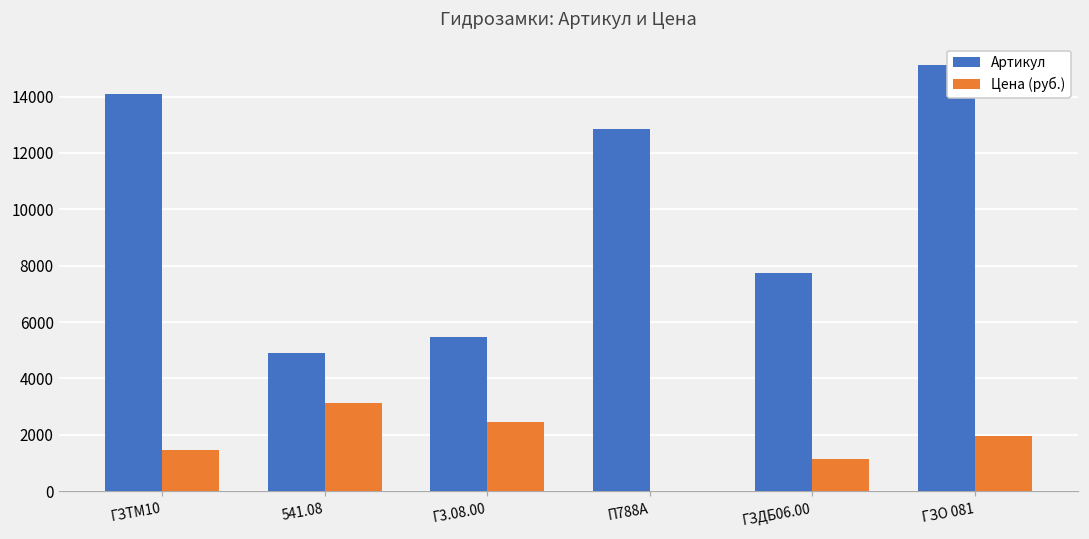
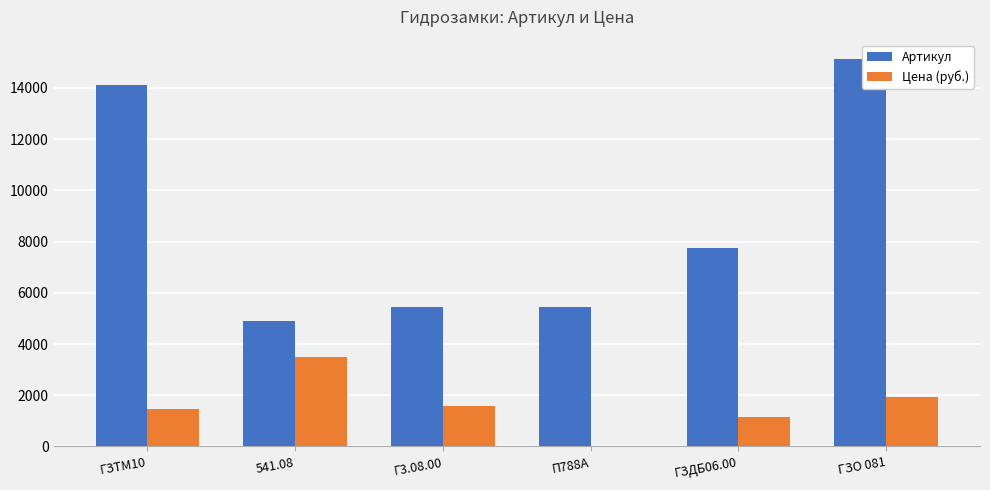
Цена (руб.), 541.08: 3100 -> 3500
Цена (руб.), Г3.08.00: 2500 -> 1600
Артикул, П788А: 12900 -> 5500
